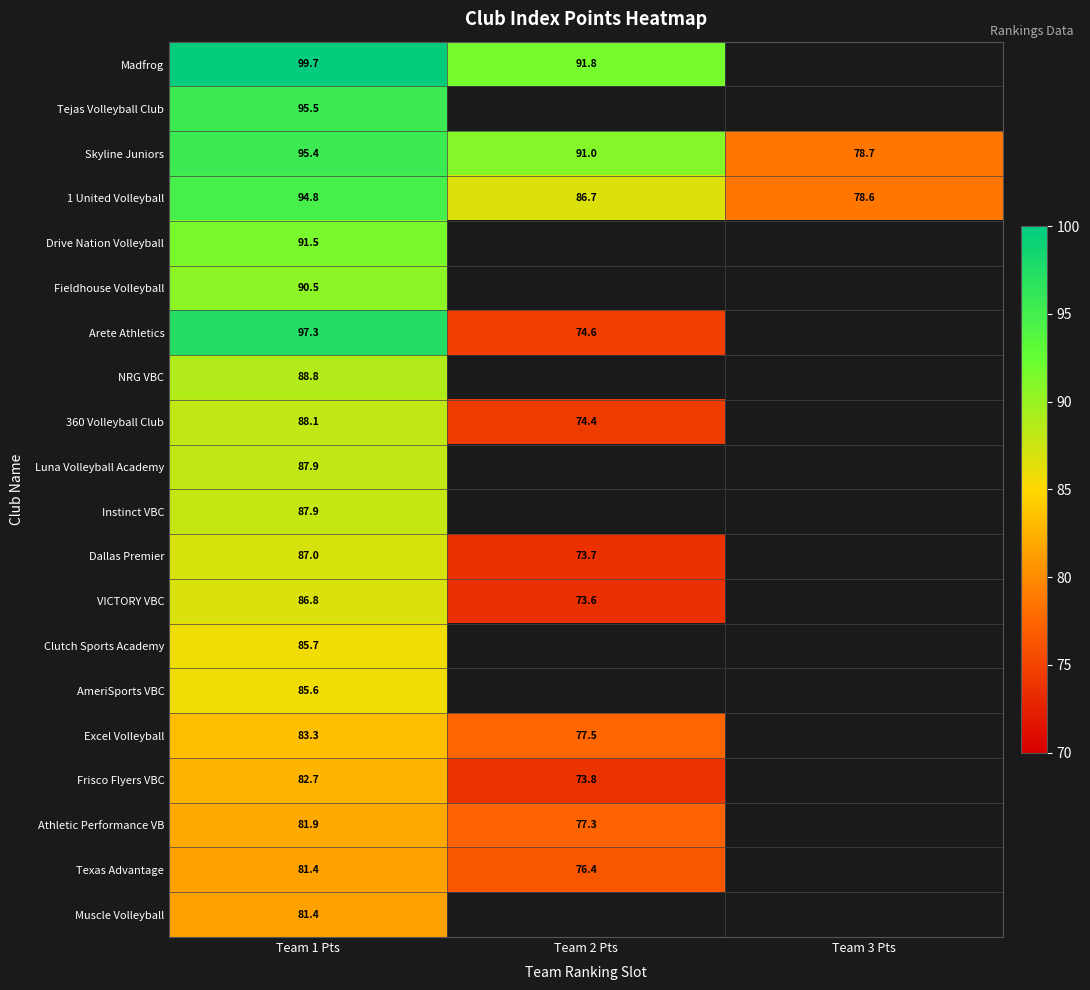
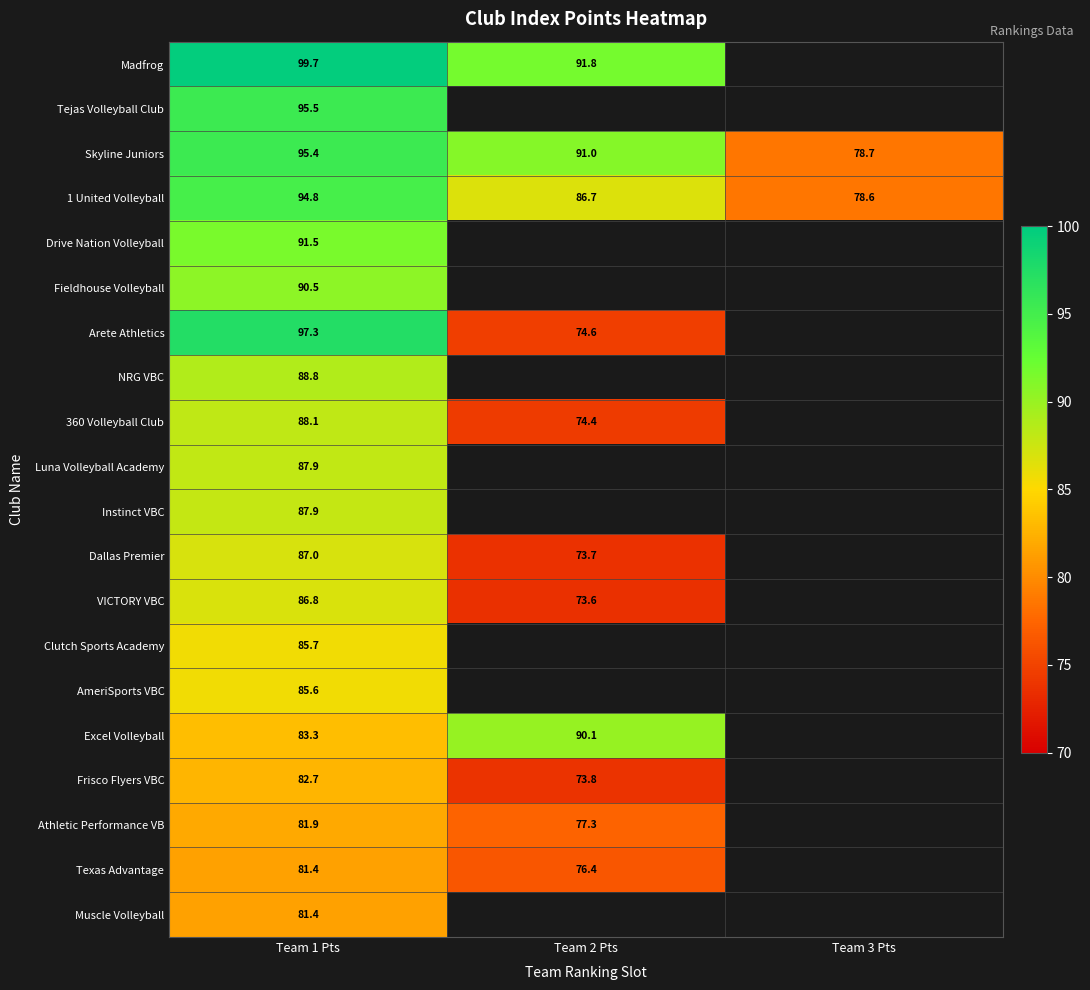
Excel Volleyball, Team 2 Pts: 77.5 -> 90.1
